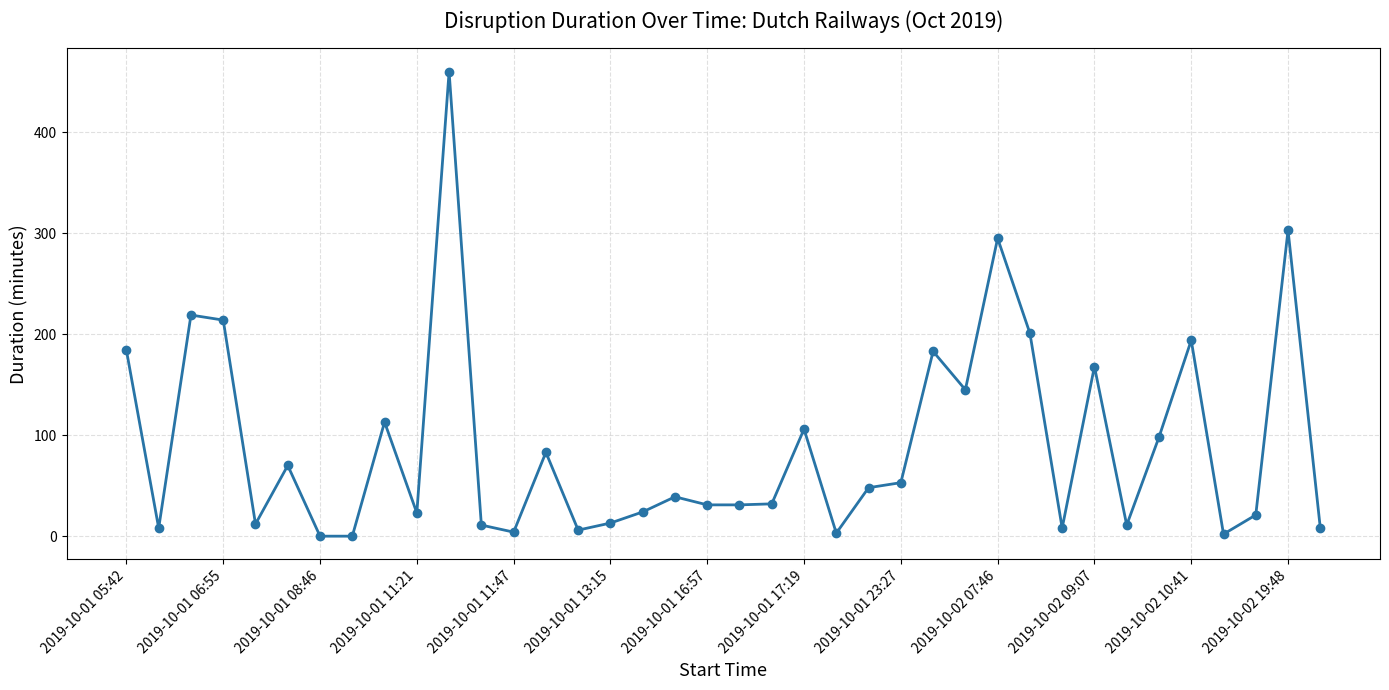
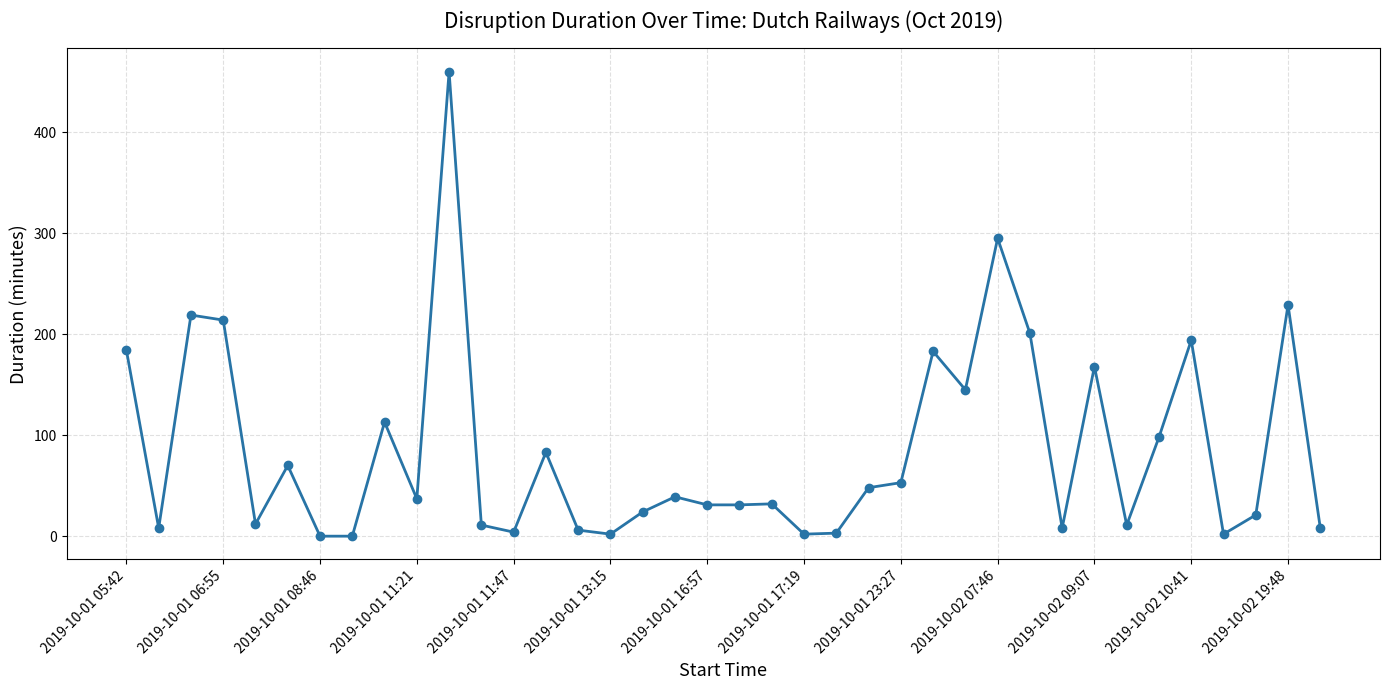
2019-10-01 11:21: 23 -> 37
2019-10-01 13:15: 13 -> 2
2019-10-01 17:19: 106 -> 2
2019-10-02 19:48: 303 -> 229
